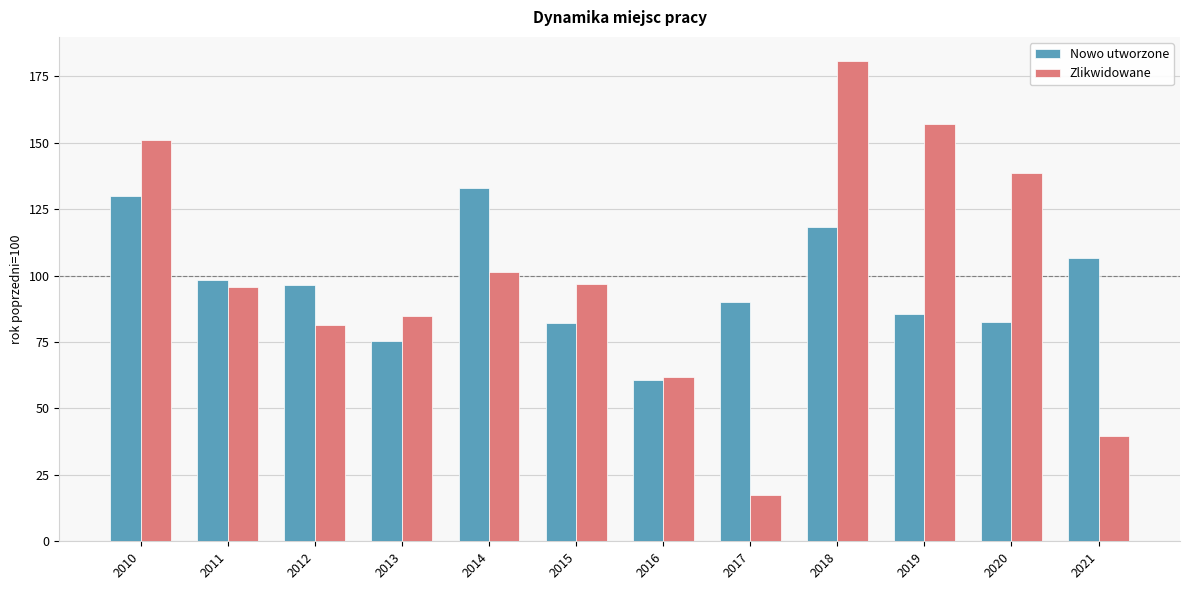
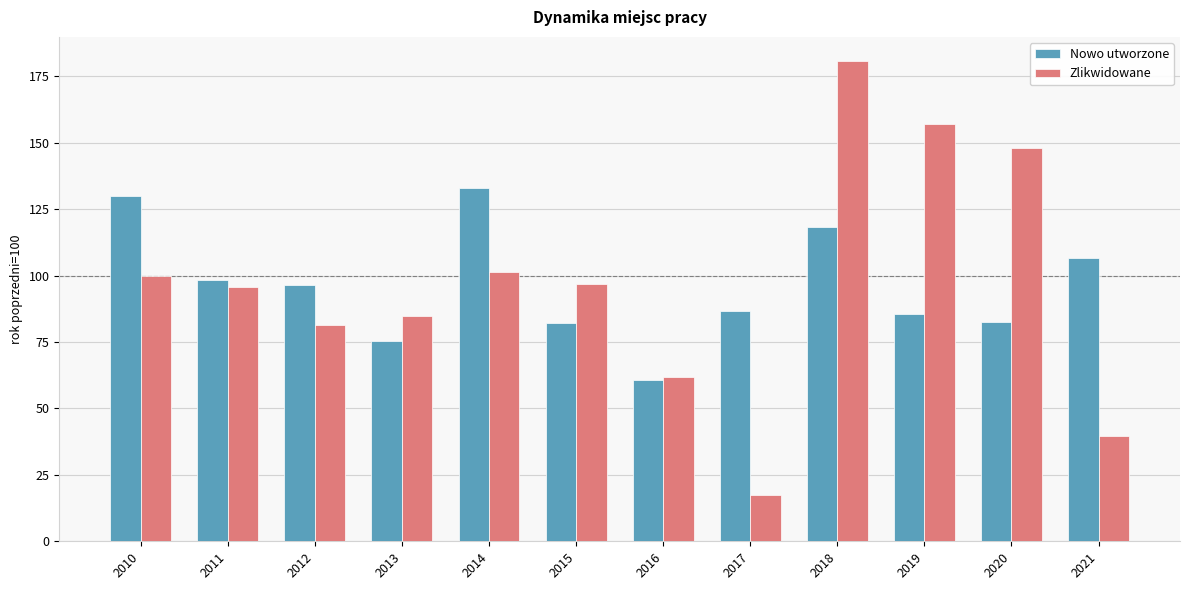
Zlikwidowane, 2010: 151 -> 100
Nowo utworzone, 2017: 90 -> 87
Zlikwidowane, 2020: 139 -> 148
